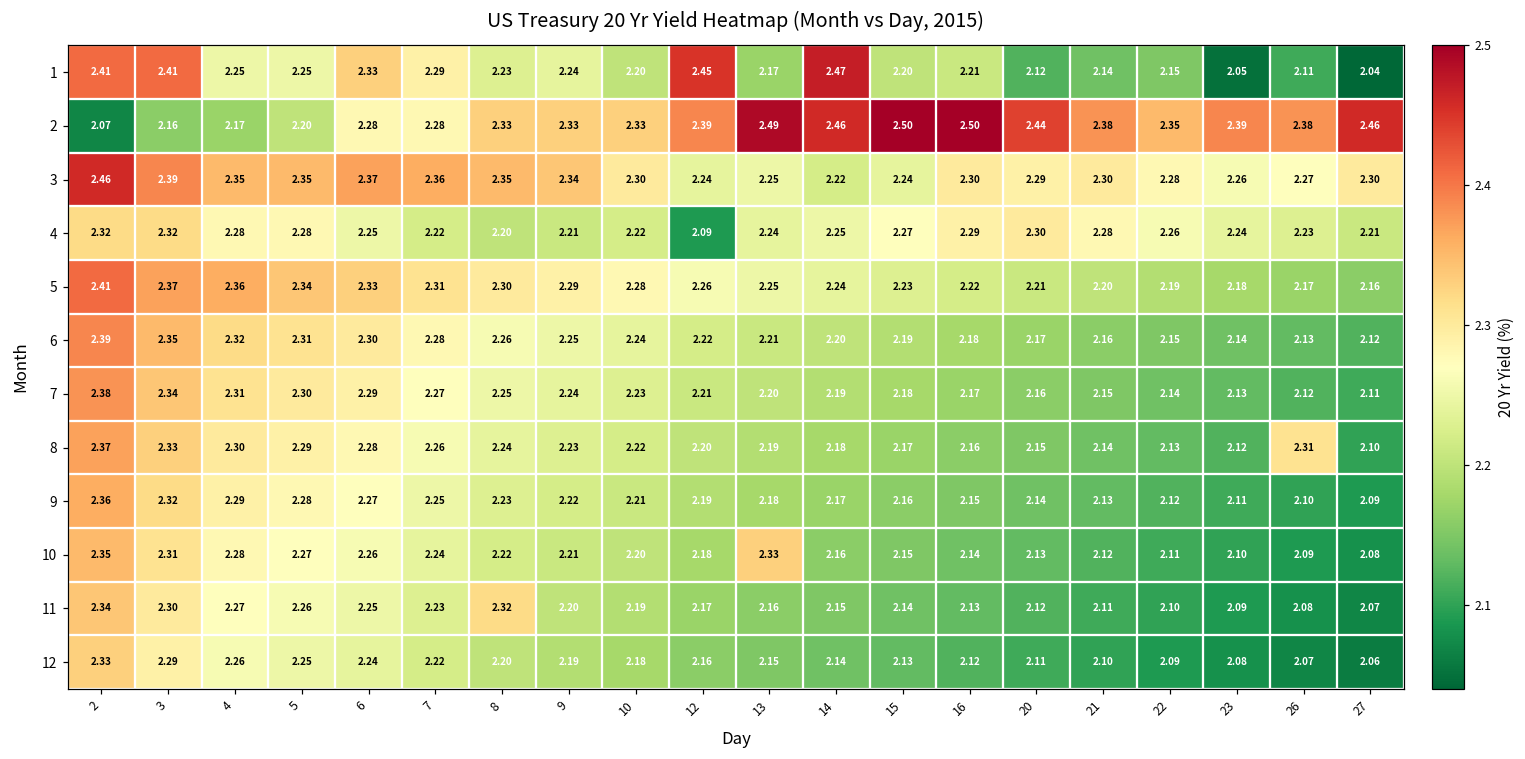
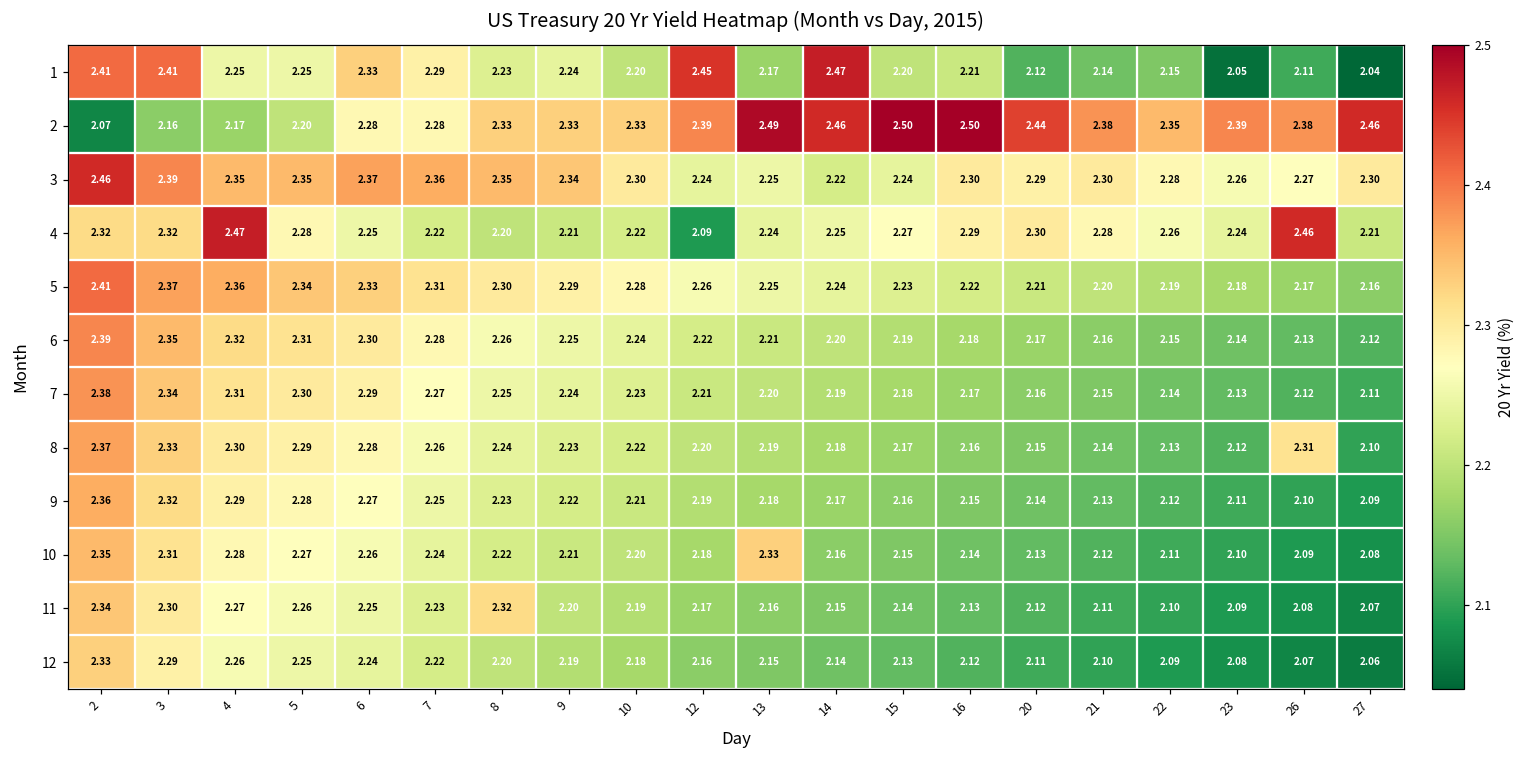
4, 4: 2.28 -> 2.47
4, 26: 2.23 -> 2.46
